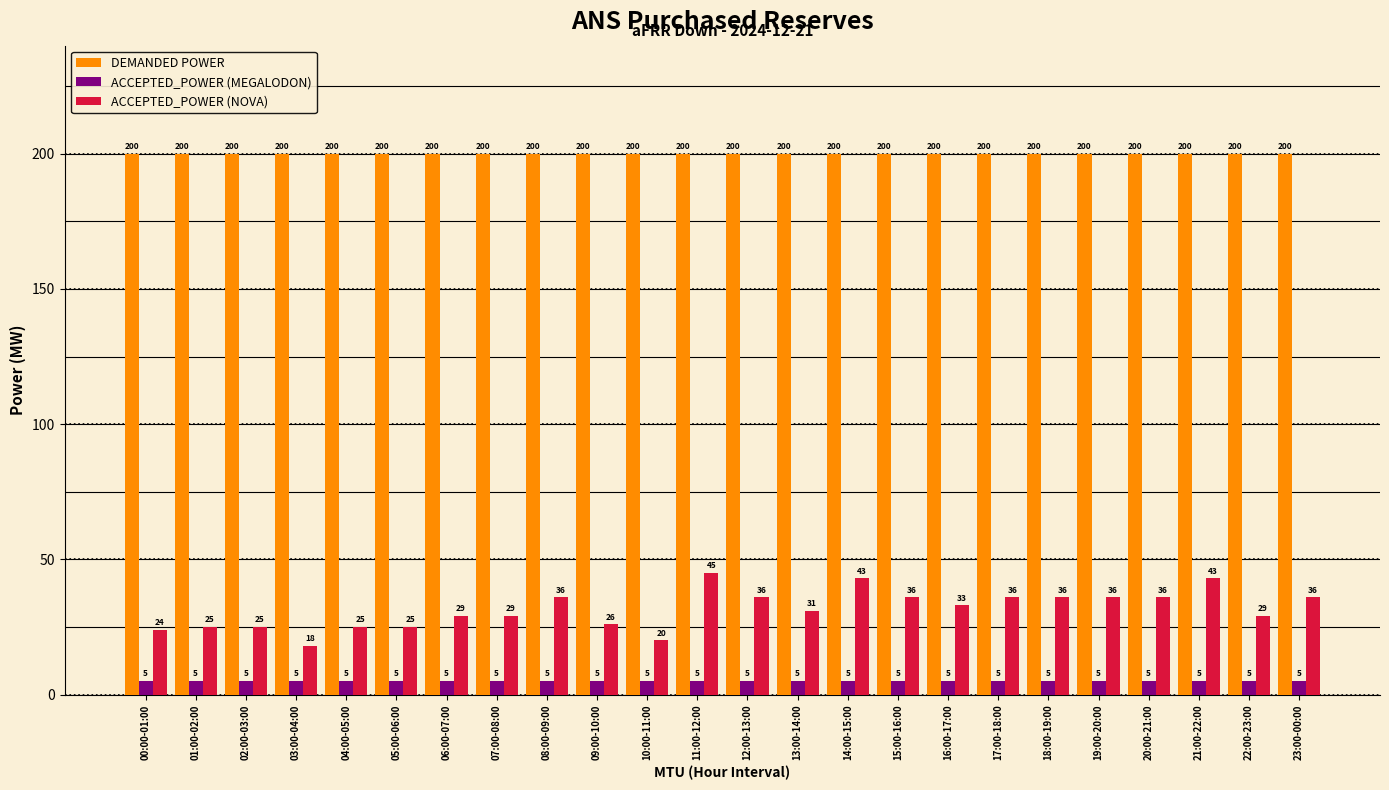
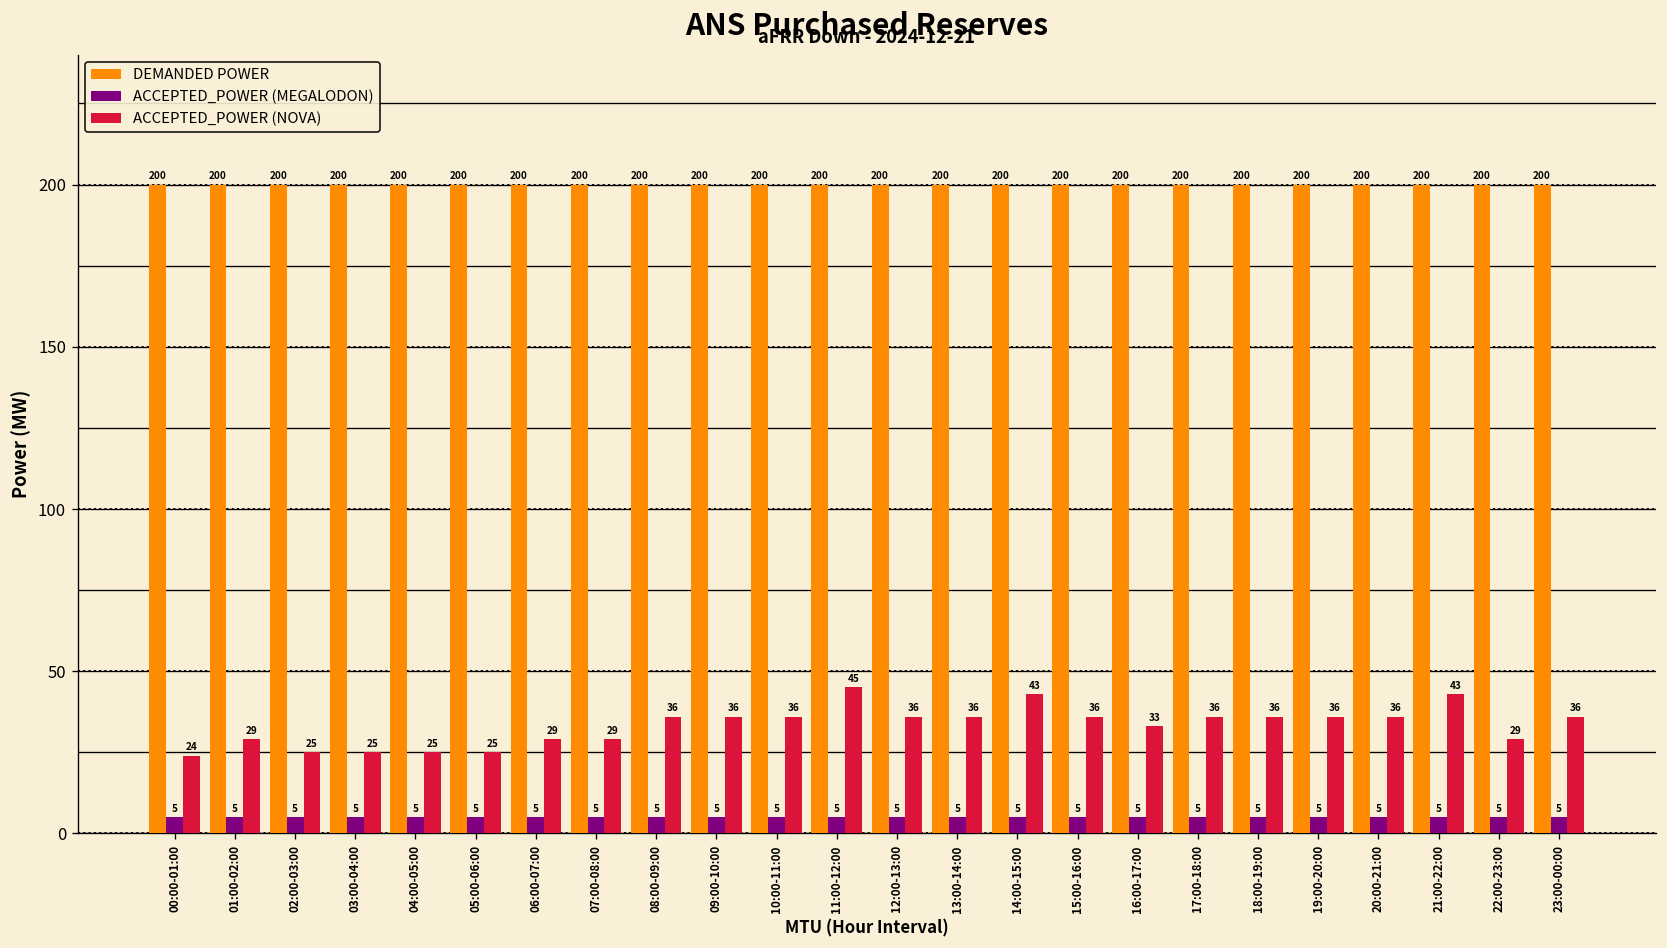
ACCEPTED_POWER (NOVA), 01:00-02:00: 25 -> 29
ACCEPTED_POWER (NOVA), 03:00-04:00: 18 -> 25
ACCEPTED_POWER (NOVA), 09:00-10:00: 26 -> 36
ACCEPTED_POWER (NOVA), 10:00-11:00: 20 -> 36
ACCEPTED_POWER (NOVA), 13:00-14:00: 31 -> 36
